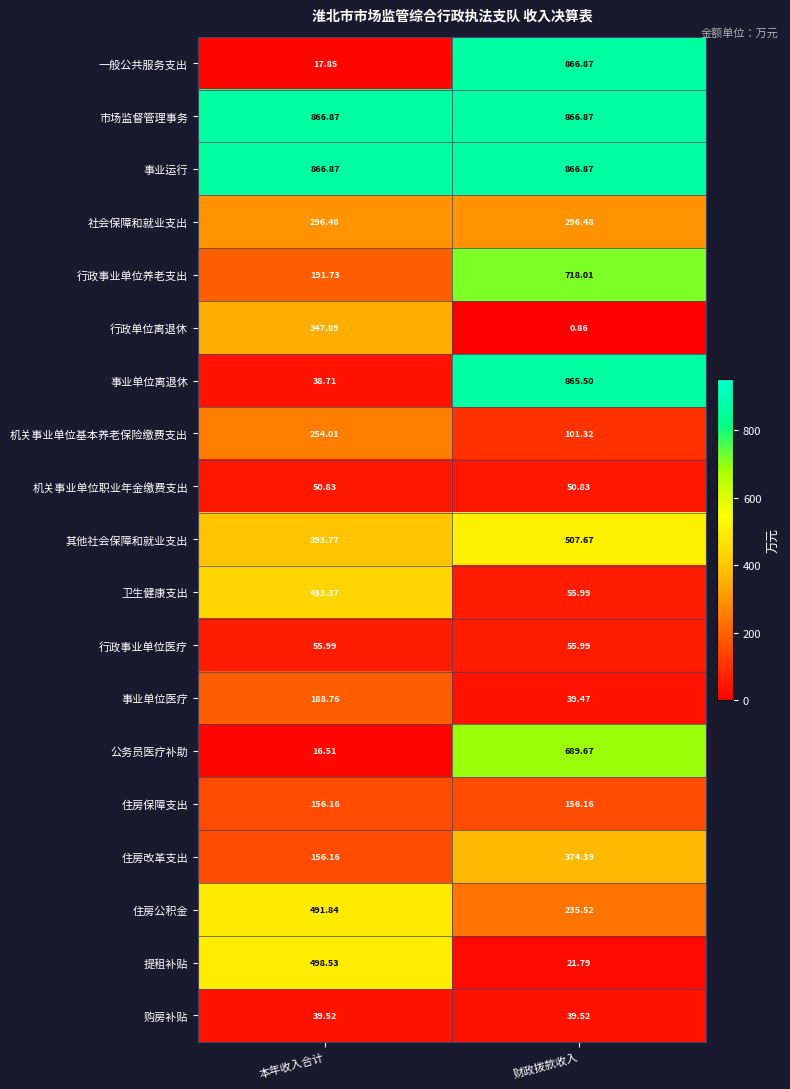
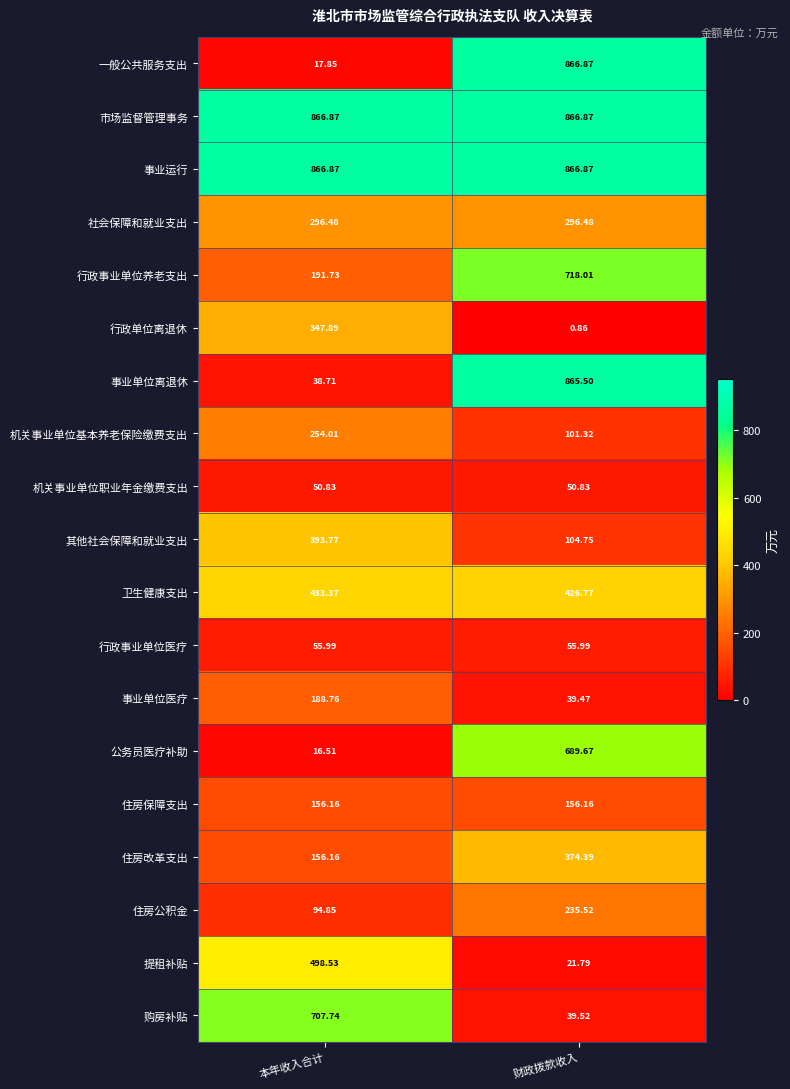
其他社会保障和就业支出, 财政拨款收入: 507.67 -> 104.75
卫生健康支出, 财政拨款收入: 55.99 -> 426.77
住房公积金, 本年收入合计: 491.84 -> 94.85
购房补贴, 本年收入合计: 39.52 -> 707.74
